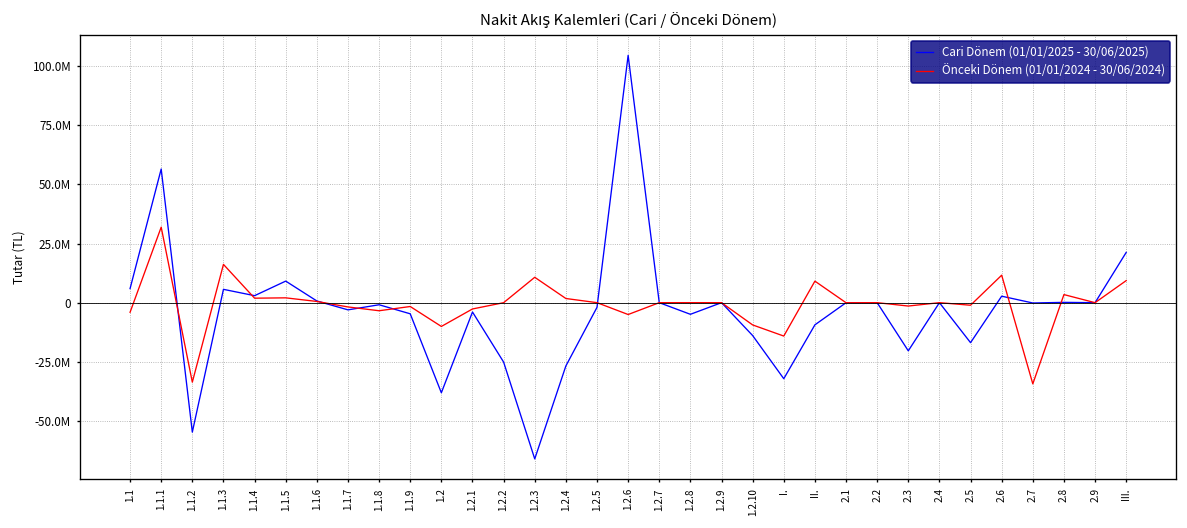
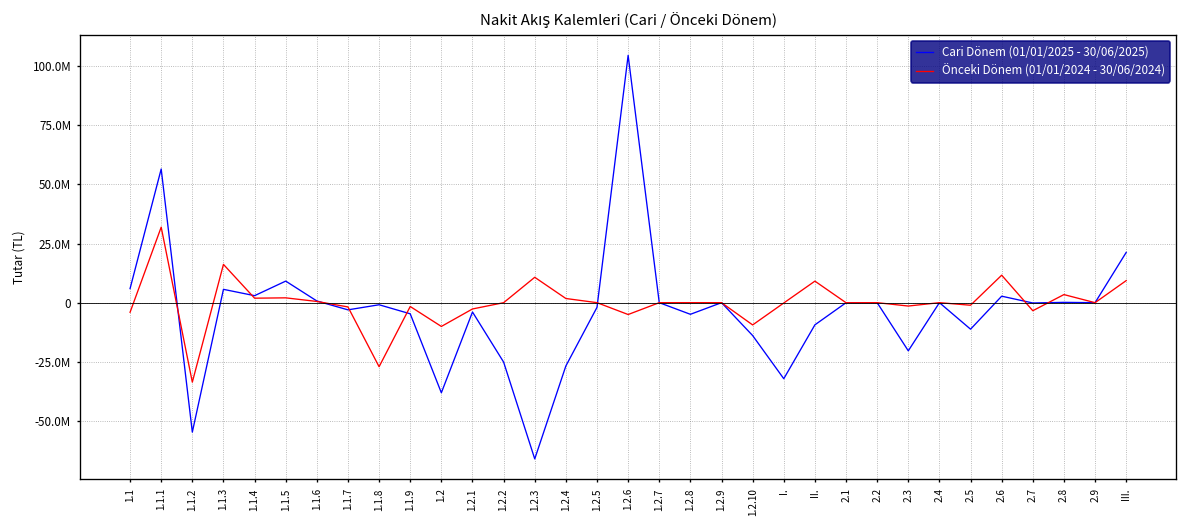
Önceki Dönem (01/01/2024 - 30/06/2024), 1.1.8: -3000000 -> -27000000
Önceki Dönem (01/01/2024 - 30/06/2024), I.: -14000000 -> 0
Cari Dönem (01/01/2025 - 30/06/2025), 2.5: -17000000 -> -11000000
Önceki Dönem (01/01/2024 - 30/06/2024), 2.7: -34000000 -> -3000000
